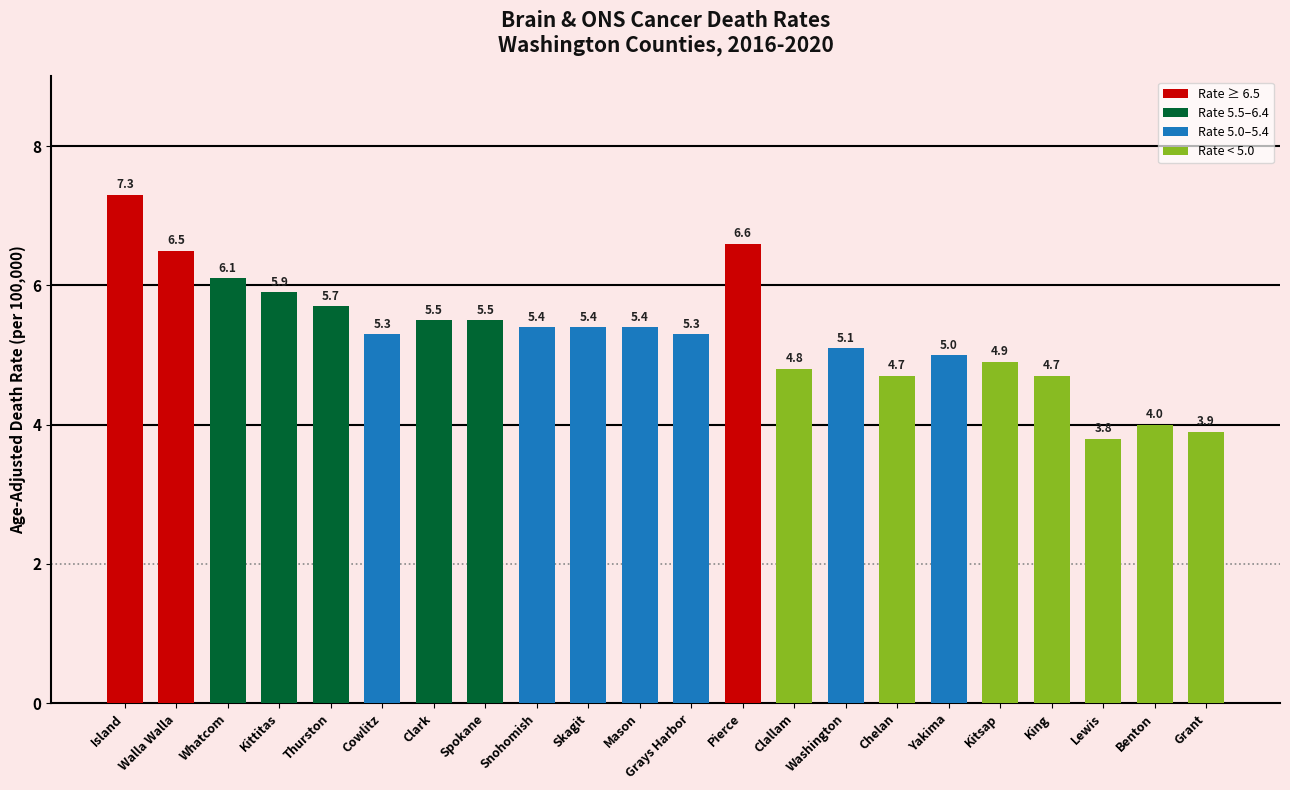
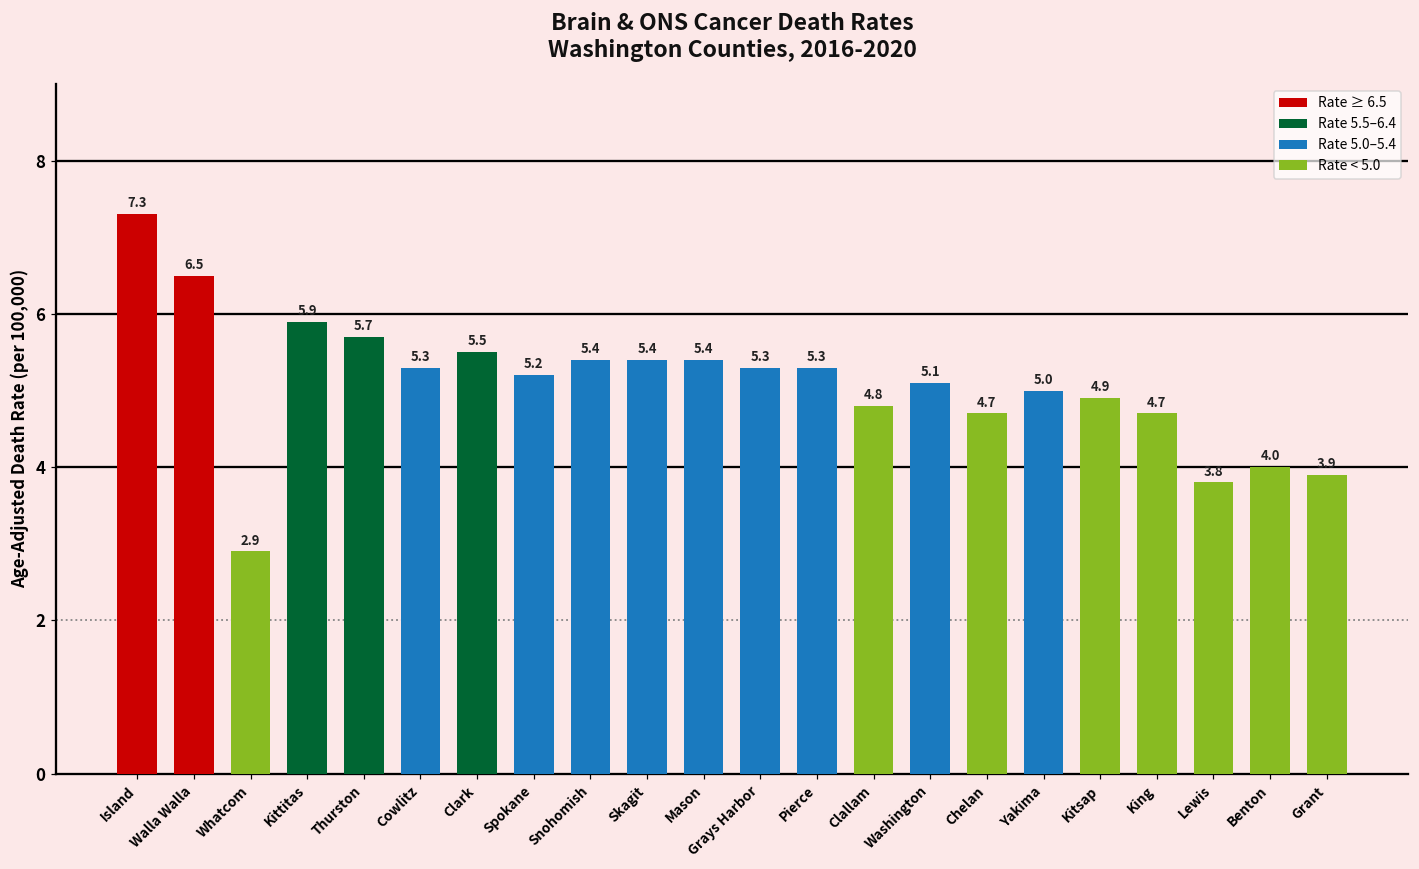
Whatcom: 6.1 -> 2.9
Spokane: 5.5 -> 5.2
Pierce: 6.6 -> 5.3
